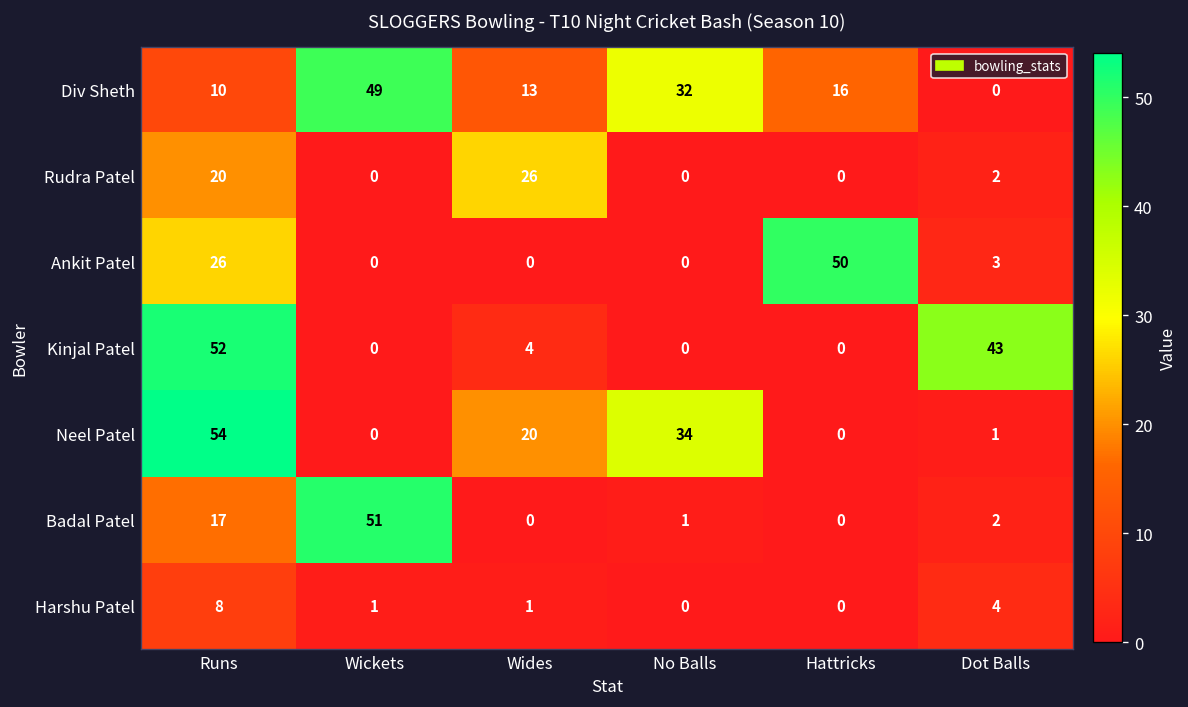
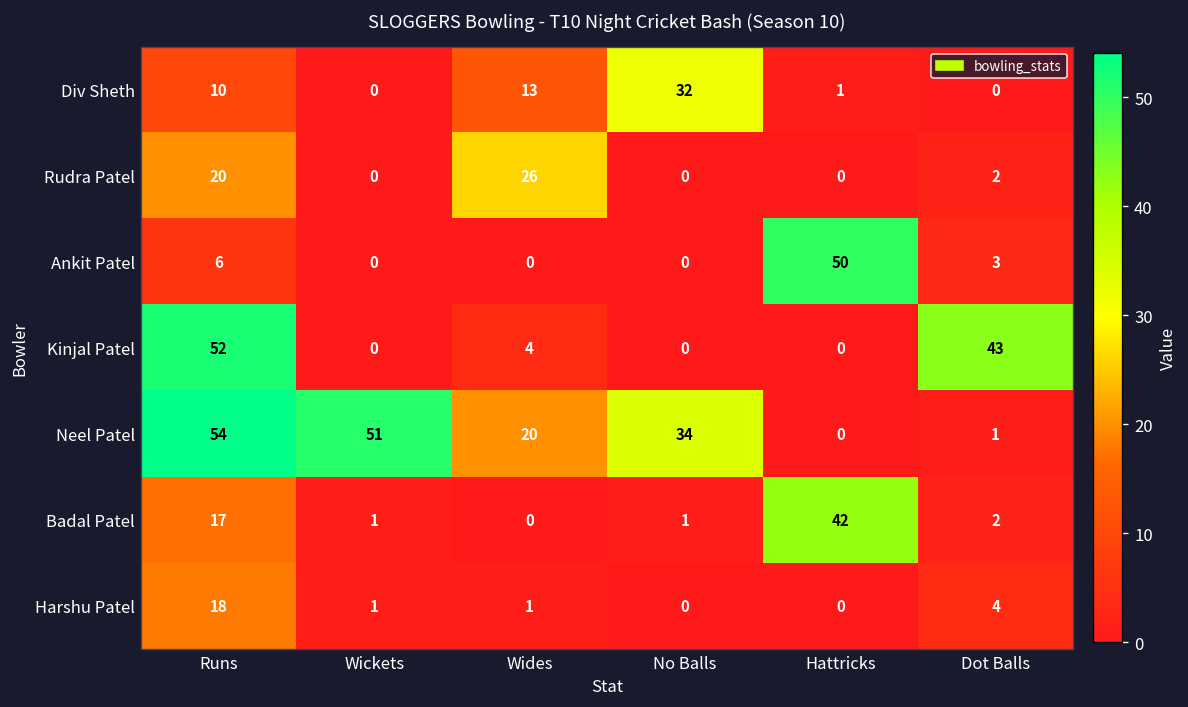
Div Sheth, Wickets: 49 -> 0
Div Sheth, Hattricks: 16 -> 1
Ankit Patel, Runs: 26 -> 6
Neel Patel, Wickets: 0 -> 51
Badal Patel, Wickets: 51 -> 1
Badal Patel, Hattricks: 0 -> 42
Harshu Patel, Runs: 8 -> 18
